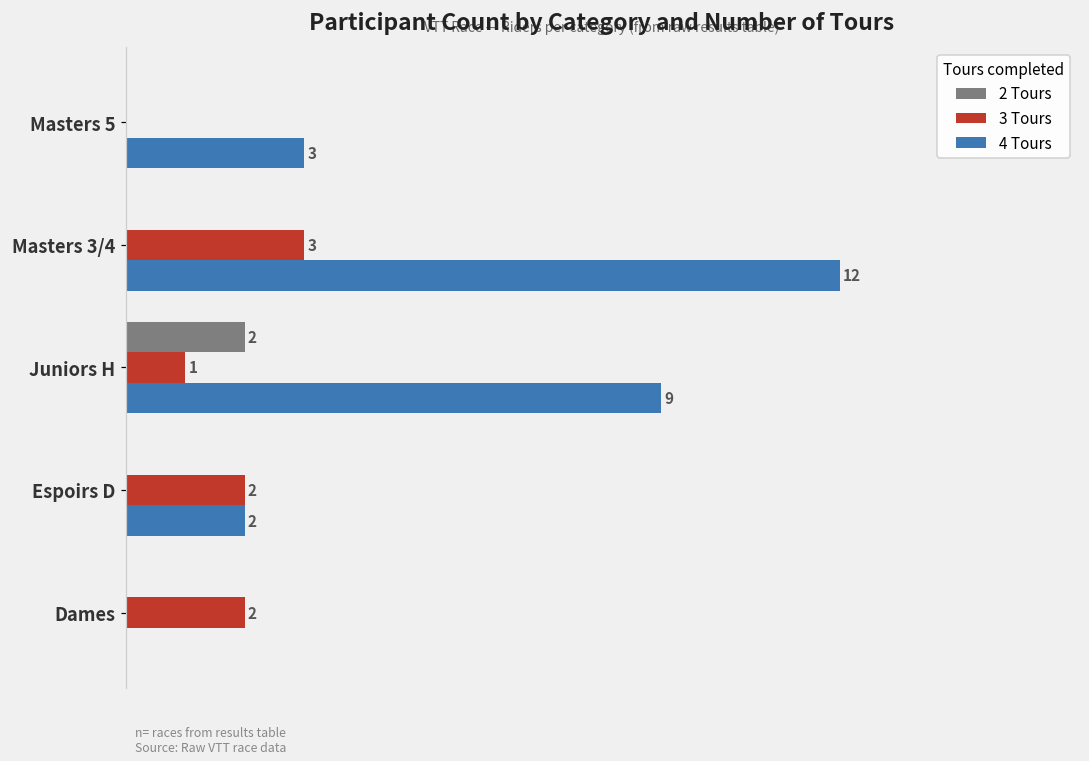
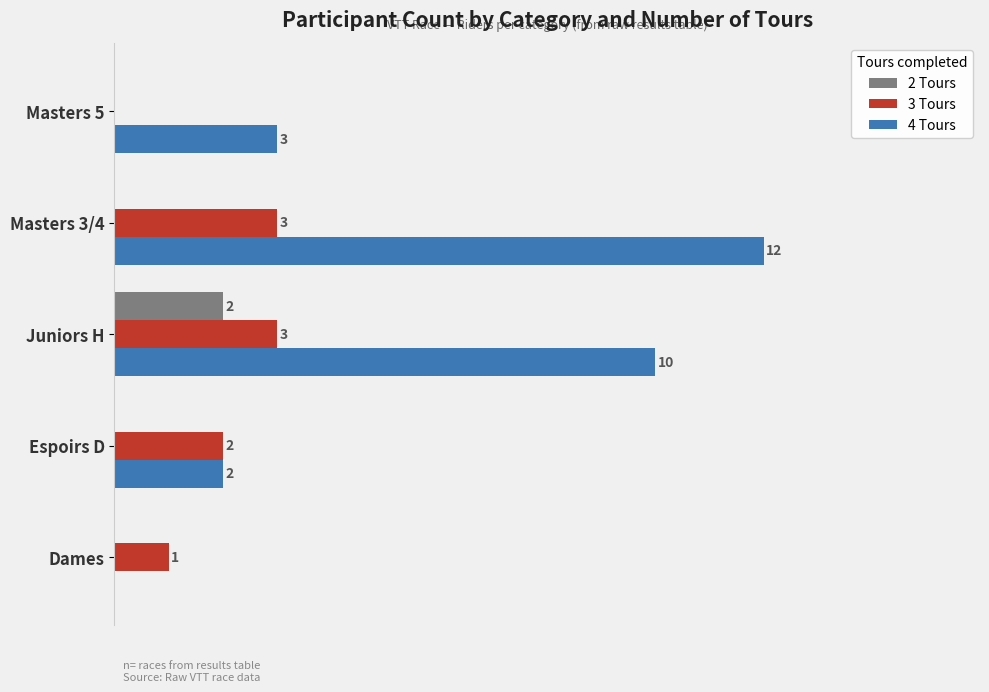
3 Tours, Juniors H: 1 -> 3
4 Tours, Juniors H: 9 -> 10
3 Tours, Dames: 2 -> 1
